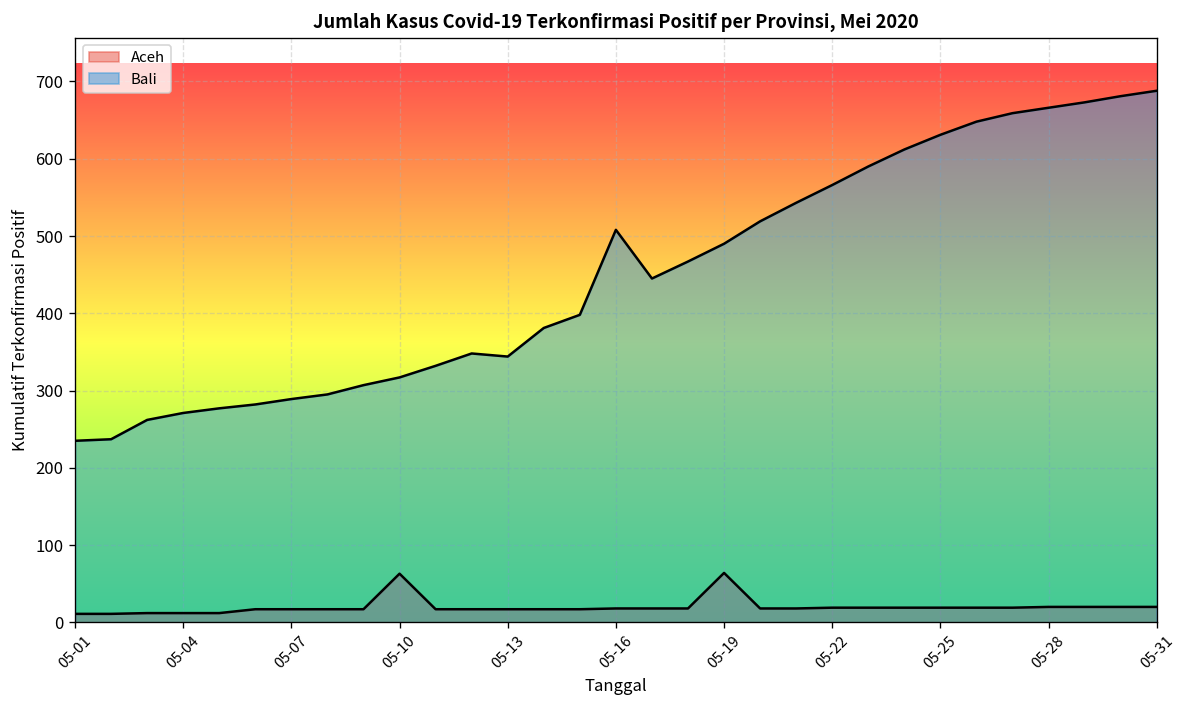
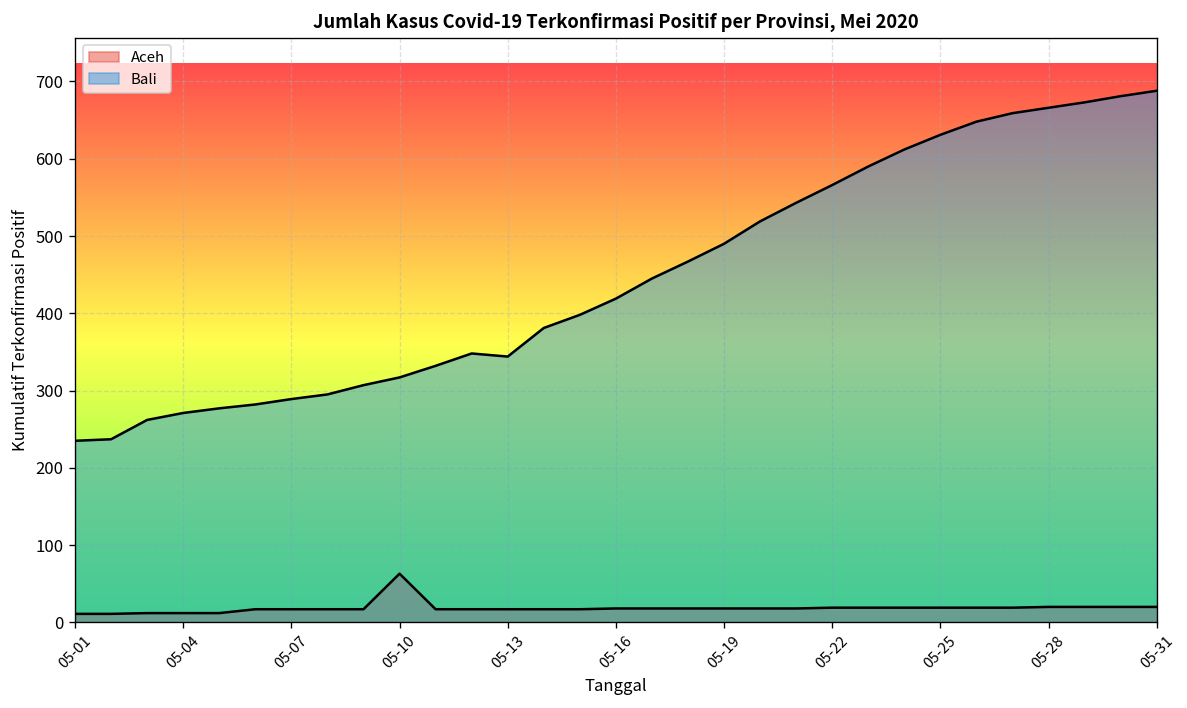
Bali, 05-16: 510 -> 420
Aceh, 05-19: 60 -> 20
